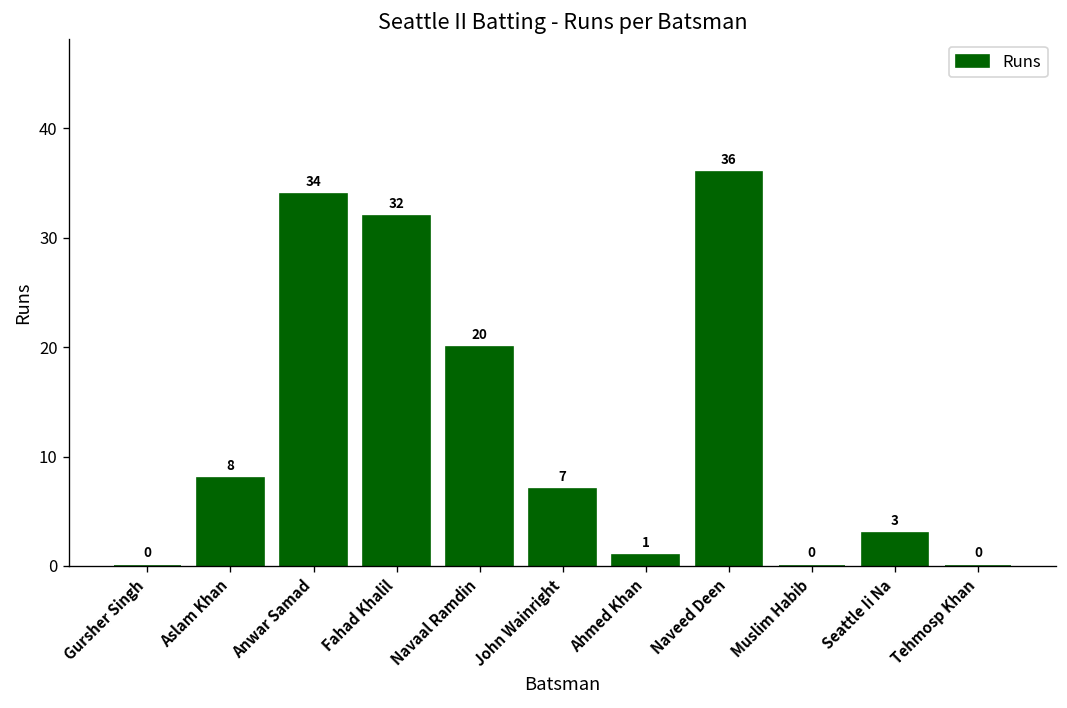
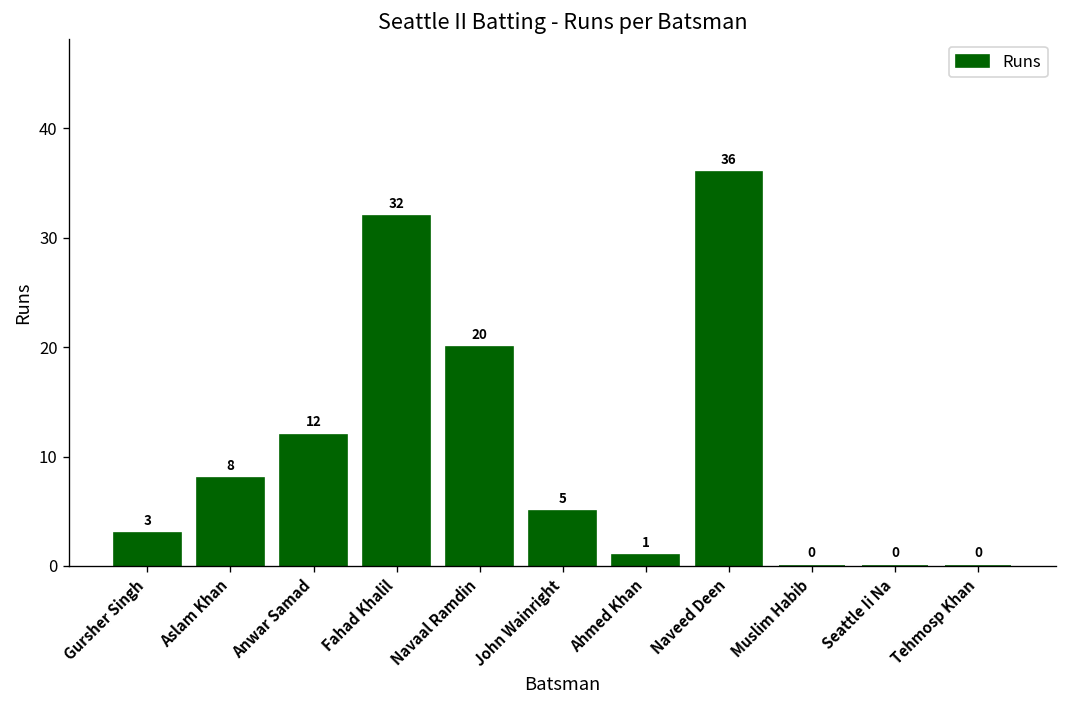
Gursher Singh: 0 -> 3
Anwar Samad: 34 -> 12
John Wainright: 7 -> 5
Seattle Ii Na: 3 -> 0
